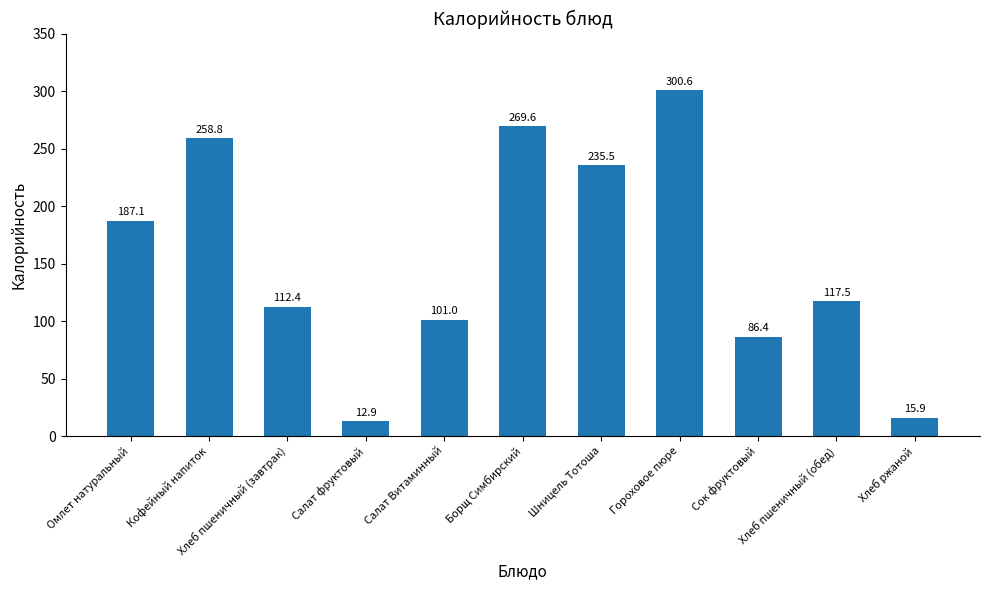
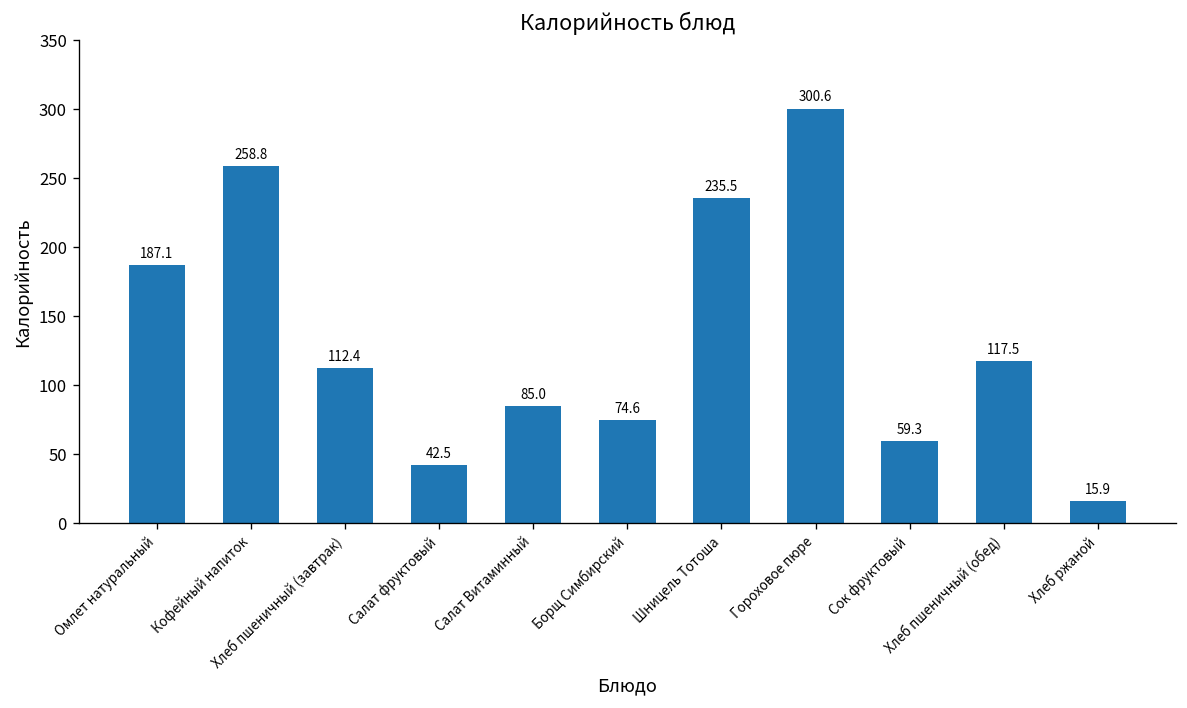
Салат фруктовый: 12.9 -> 42.5
Салат Витаминный: 101.0 -> 85.0
Борщ Симбирский: 269.6 -> 74.6
Сок фруктовый: 86.4 -> 59.3
